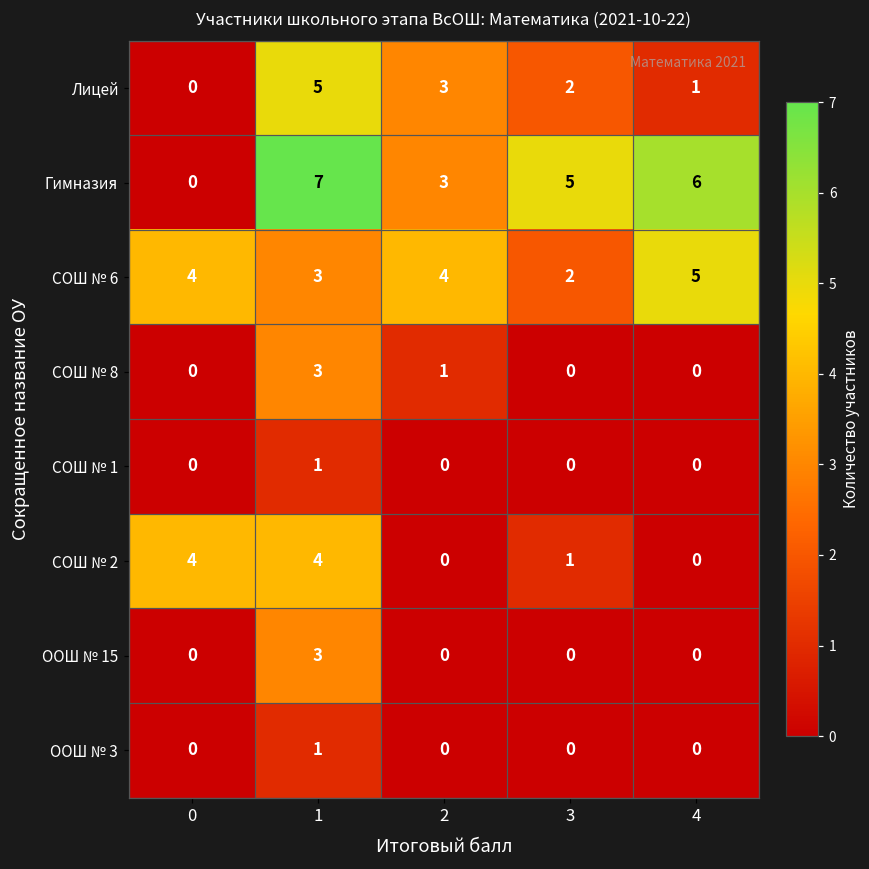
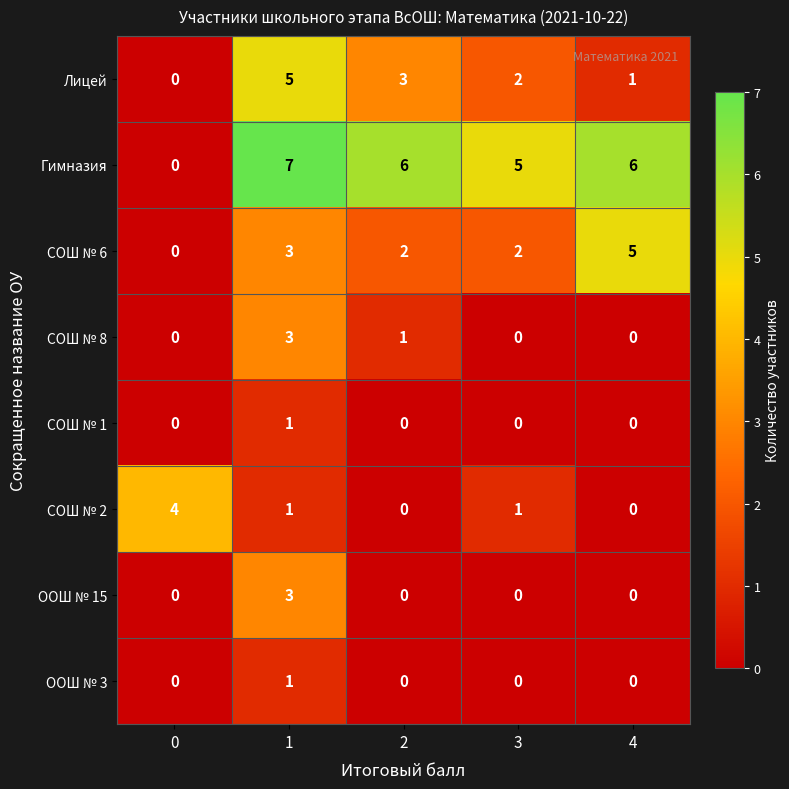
Гимназия, 2: 3 -> 6
СОШ № 6, 0: 4 -> 0
СОШ № 6, 2: 4 -> 2
СОШ № 2, 1: 4 -> 1
